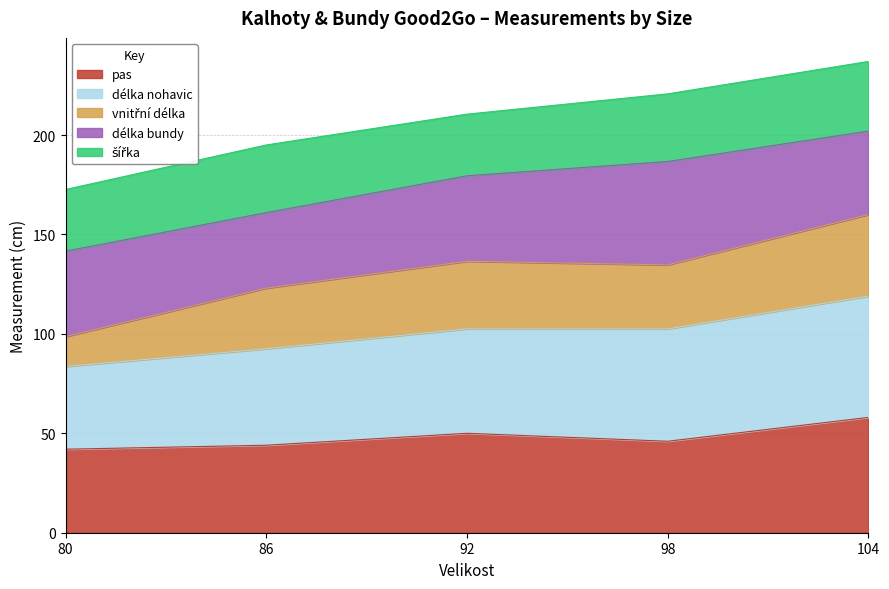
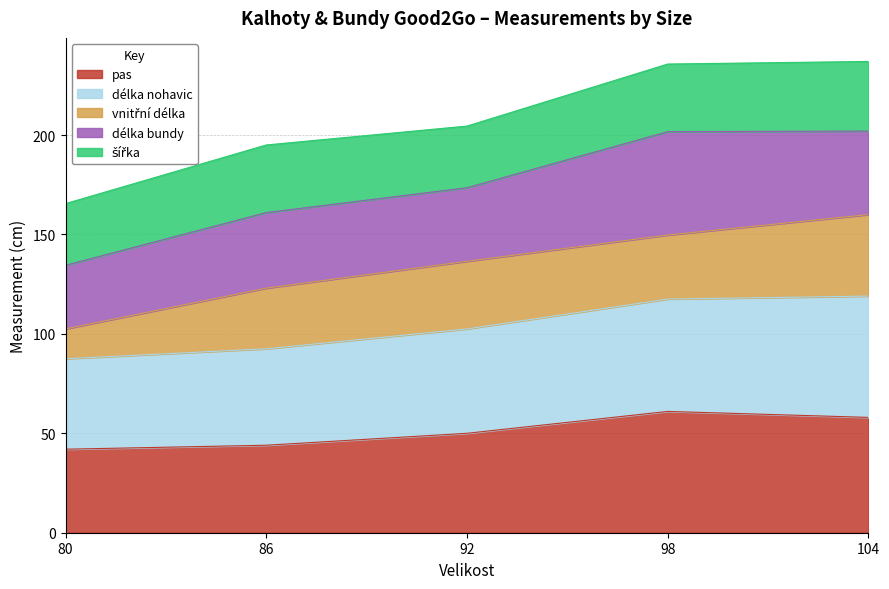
délka nohavic, 80: 42 -> 46
délka bundy, 80: 43 -> 32
délka bundy, 92: 43 -> 37
pas, 98: 46 -> 61
